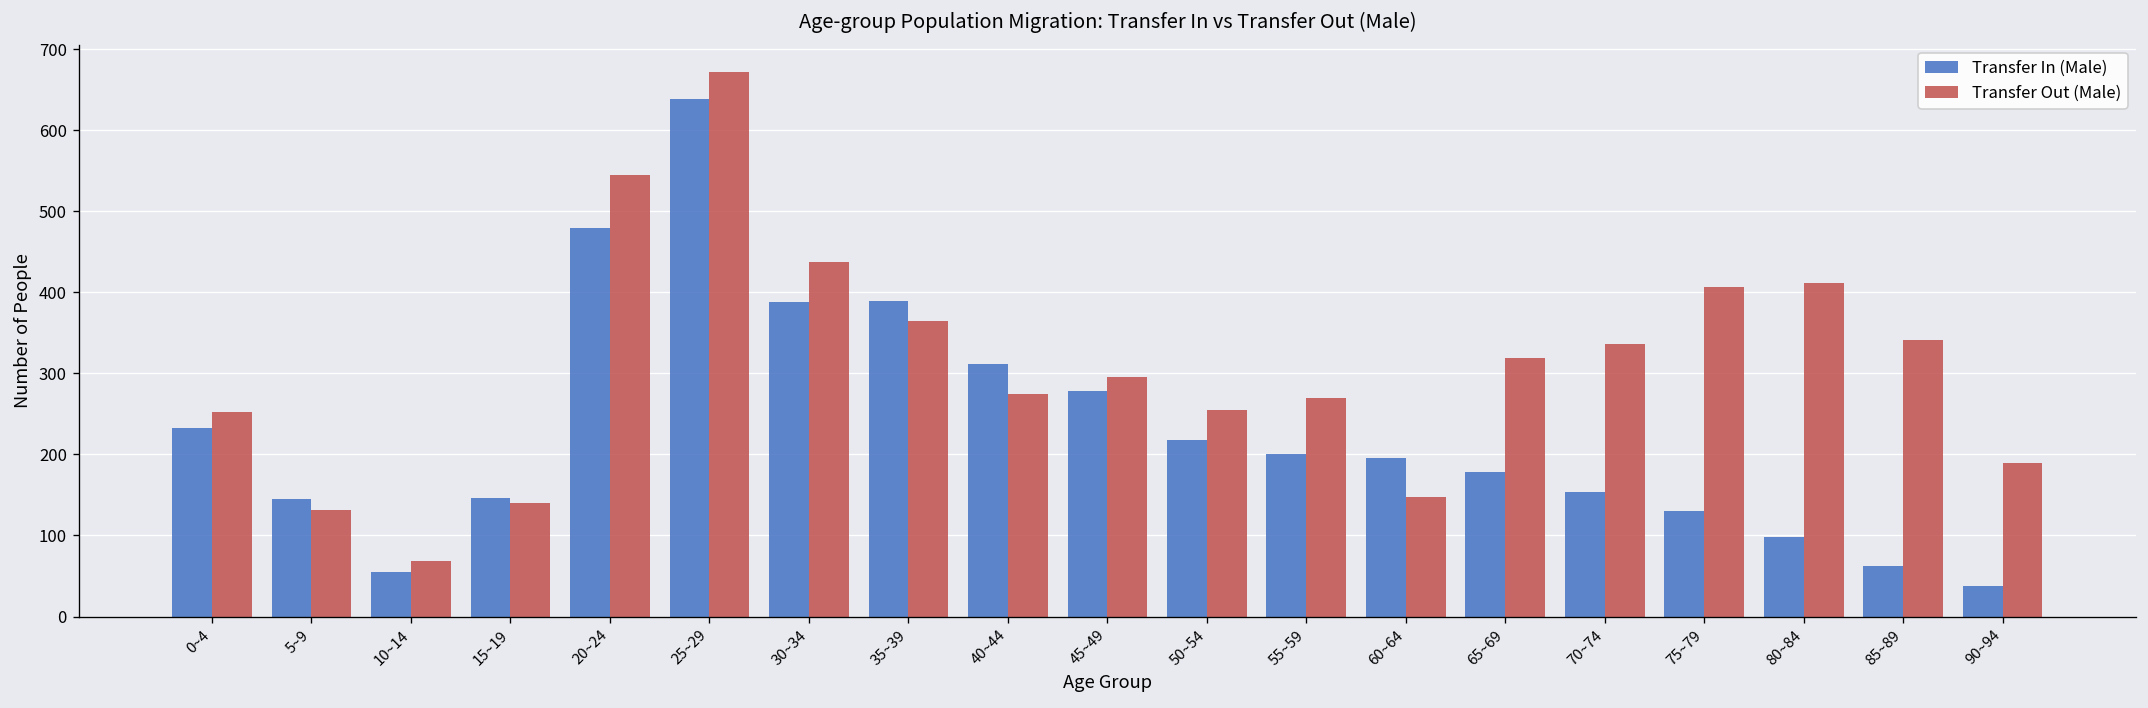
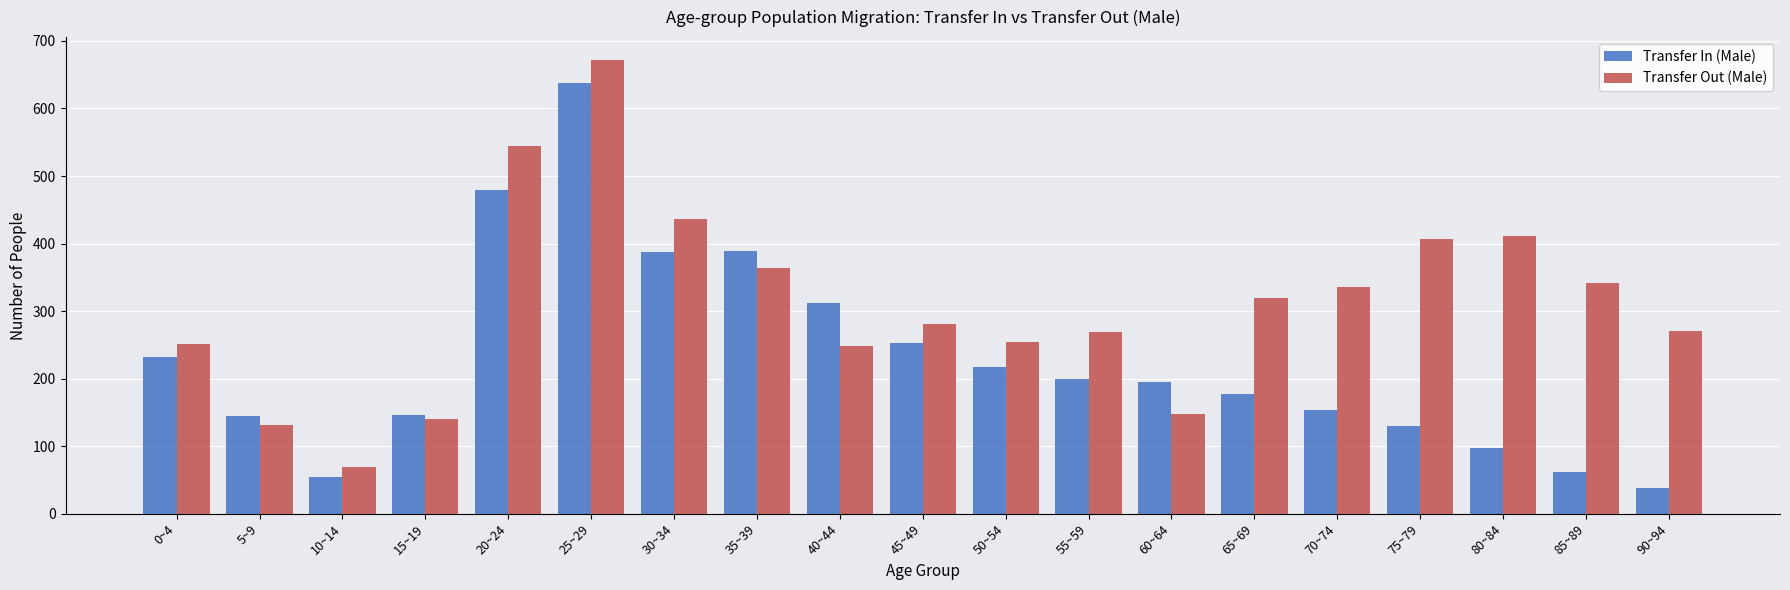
Transfer Out (Male), 40~44: 270 -> 250
Transfer In (Male), 45~49: 280 -> 250
Transfer Out (Male), 45~49: 300 -> 280
Transfer Out (Male), 90~94: 190 -> 270
